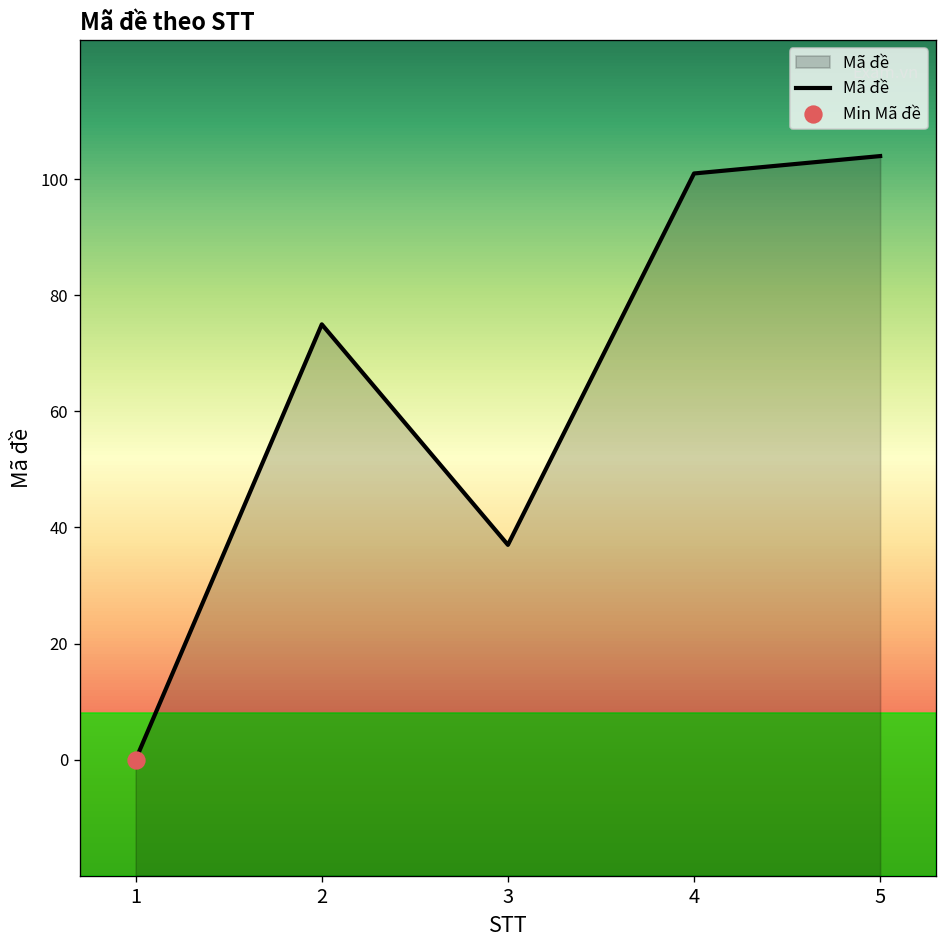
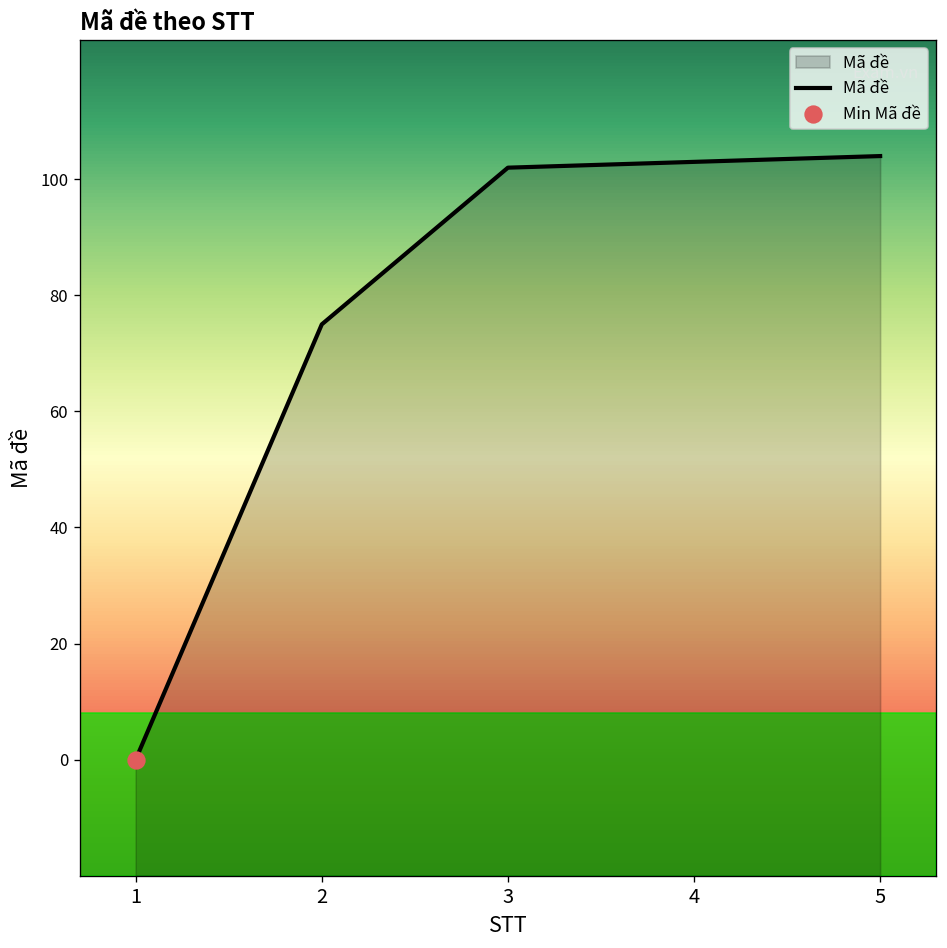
Mã đề, 3: 37 -> 102
Mã đề, 4: 101 -> 103
